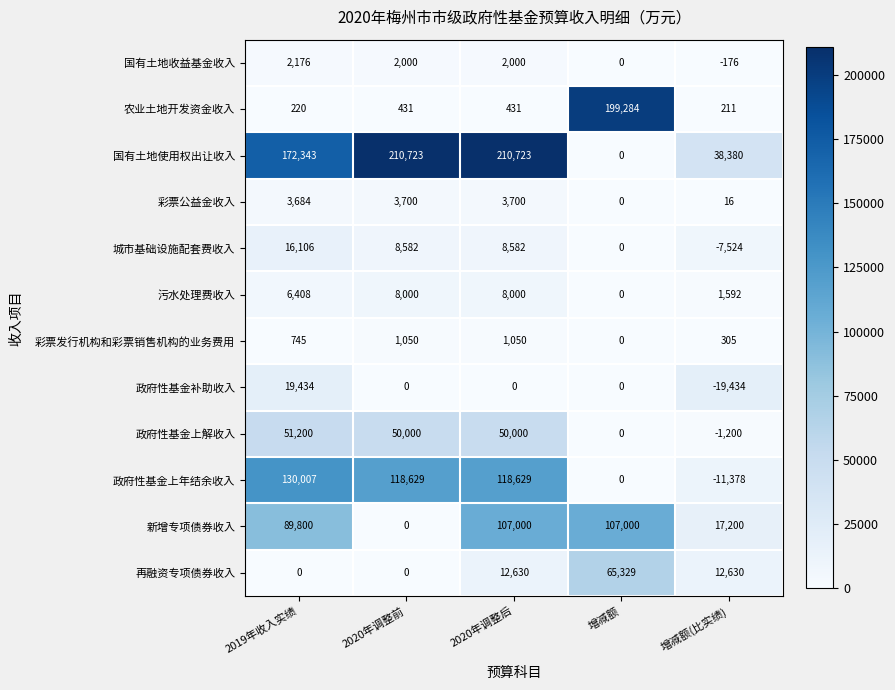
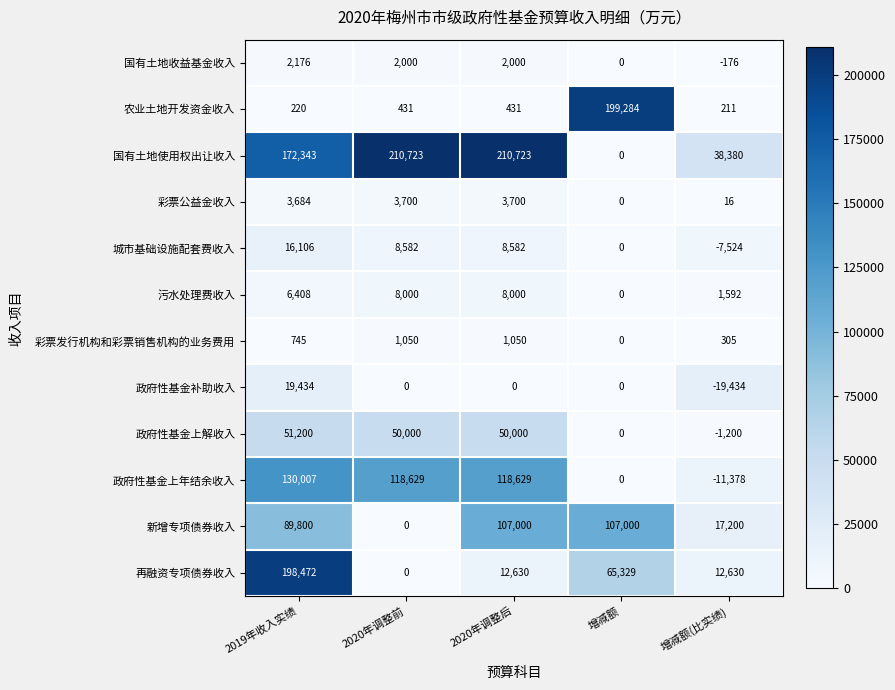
再融资专项债券收入, 2019年收入实绩: 0 -> 198,472
